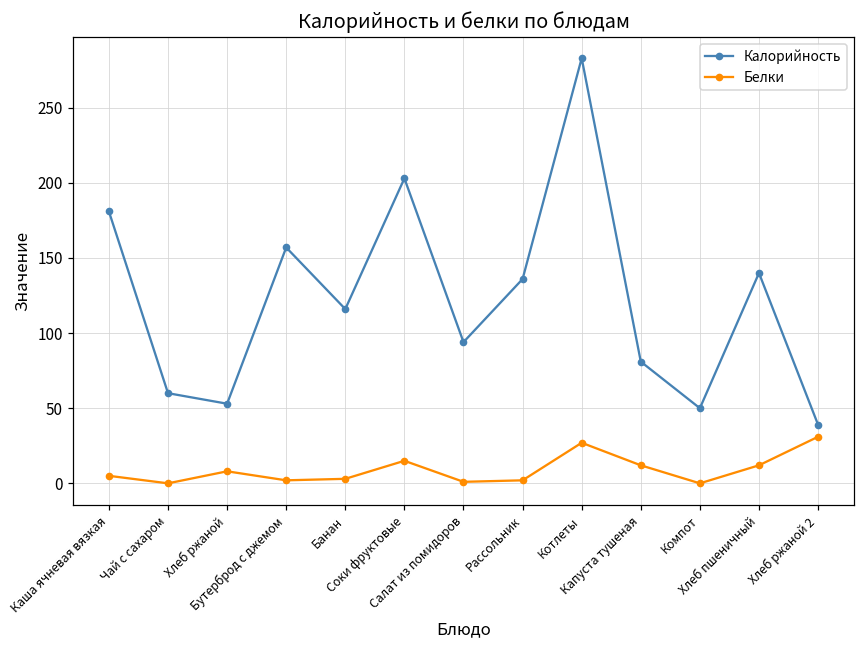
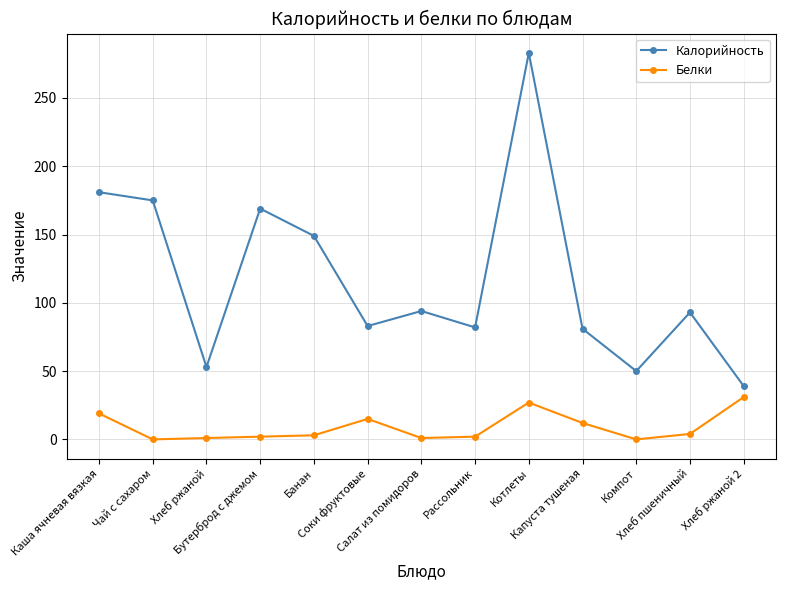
Белки, Каша ячневая вязкая: 5 -> 19
Калорийность, Чай с сахаром: 60 -> 175
Белки, Хлеб ржаной: 8 -> 1
Калорийность, Бутерброд с джемом: 157 -> 169
Калорийность, Банан: 116 -> 149
Калорийность, Соки фруктовые: 203 -> 83
Калорийность, Рассольник: 136 -> 82
Калорийность, Хлеб пшеничный: 140 -> 93
Белки, Хлеб пшеничный: 12 -> 4
